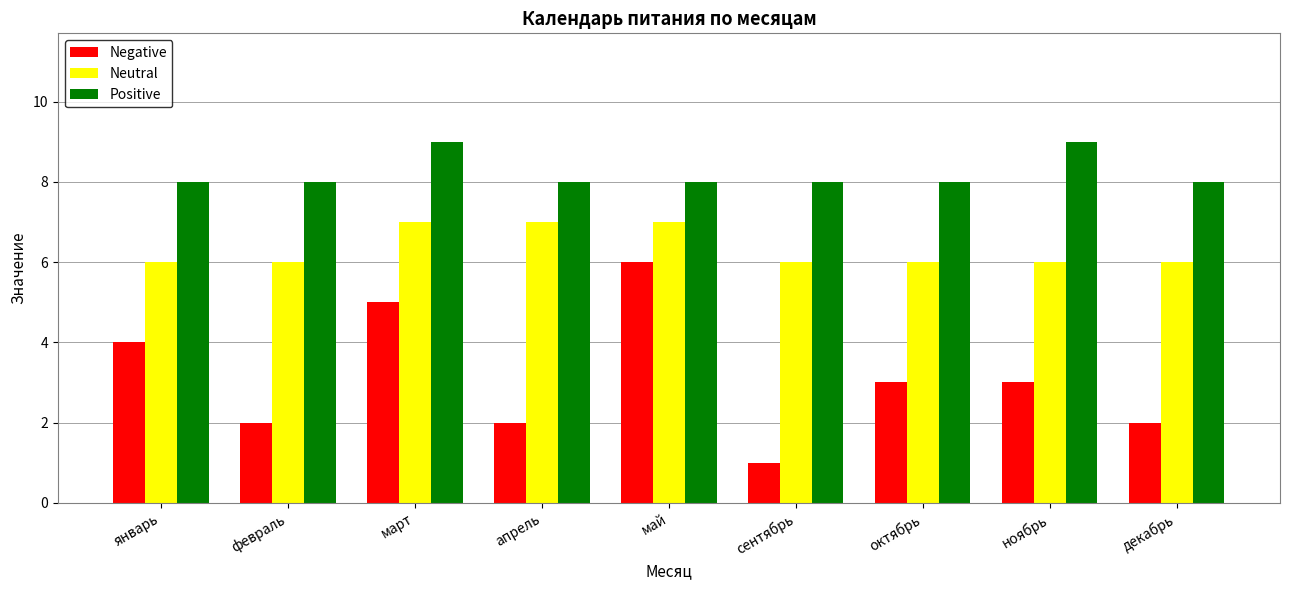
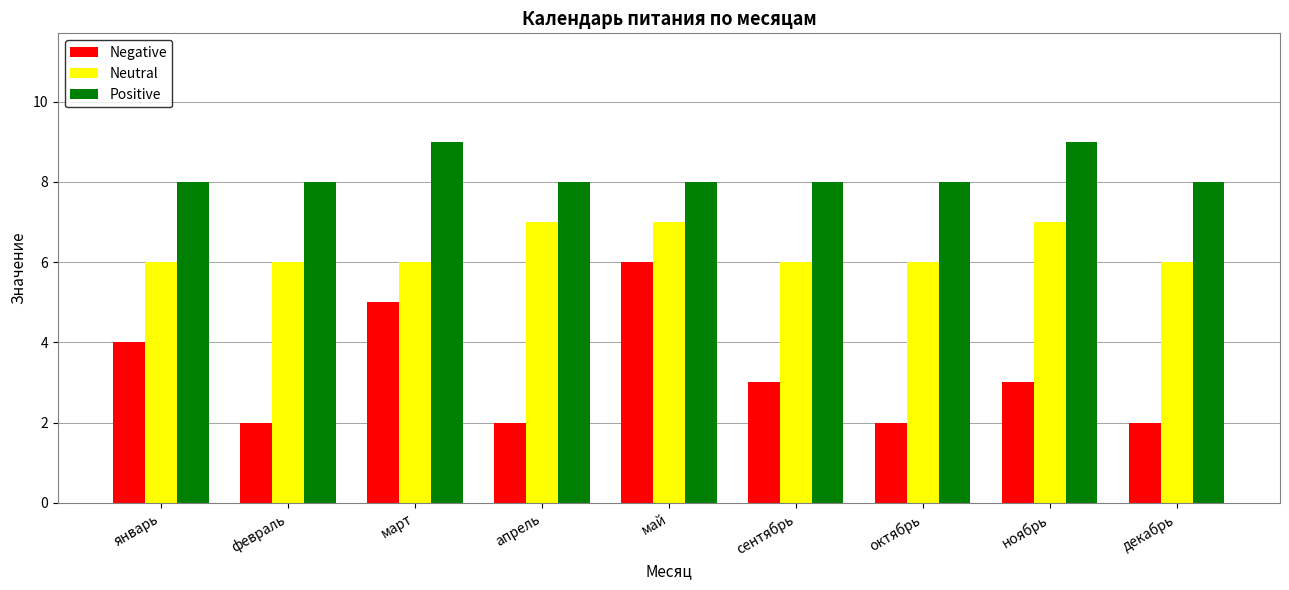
Neutral, март: 7 -> 6
Negative, сентябрь: 1 -> 3
Negative, октябрь: 3 -> 2
Neutral, ноябрь: 6 -> 7
